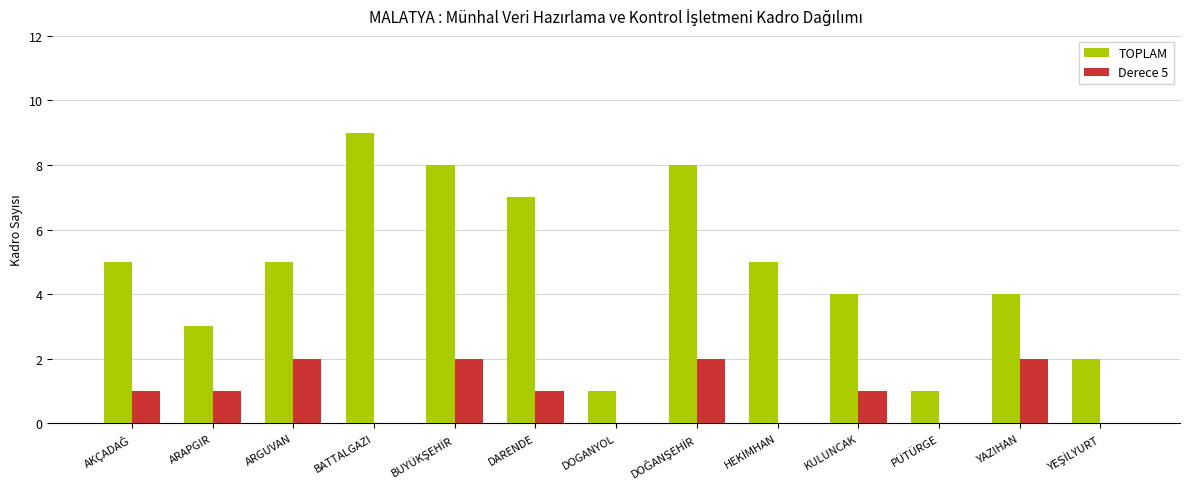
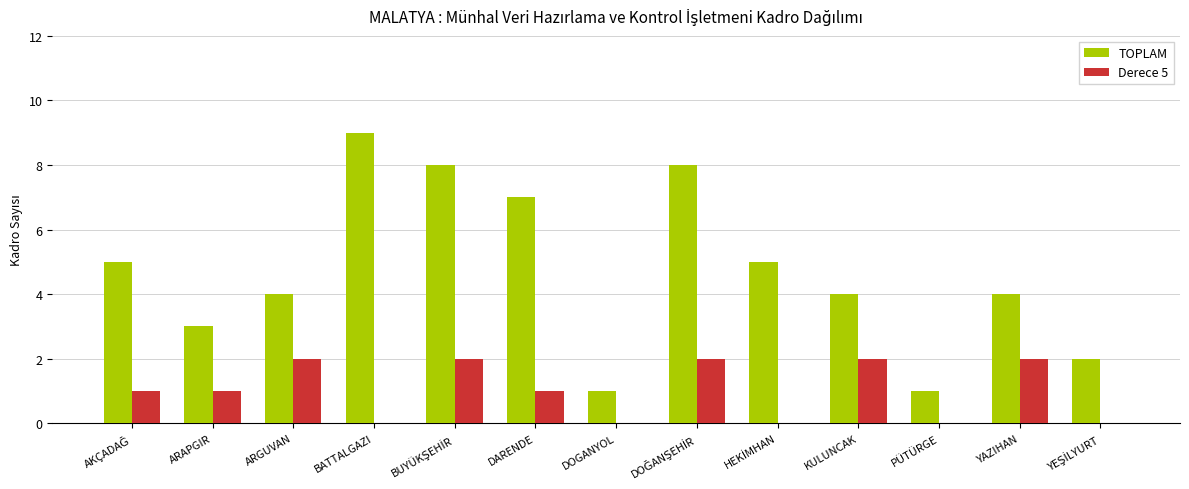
TOPLAM, ARGUVAN: 5 -> 4
Derece 5, KULUNCAK: 1 -> 2
